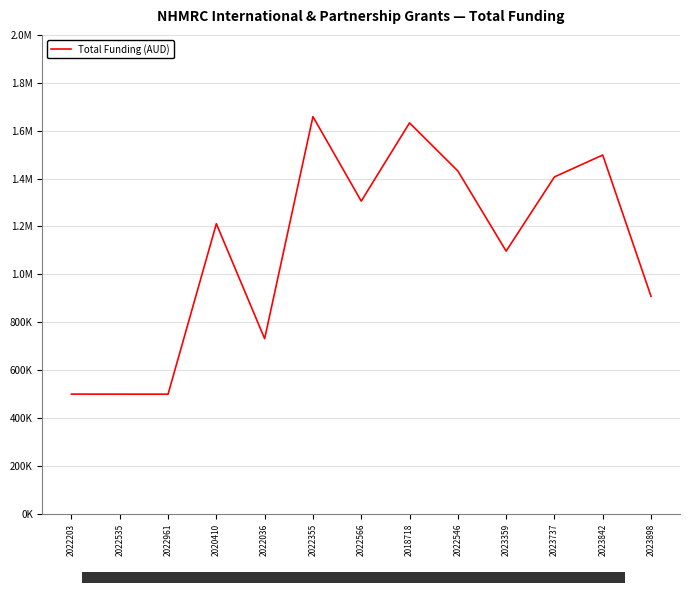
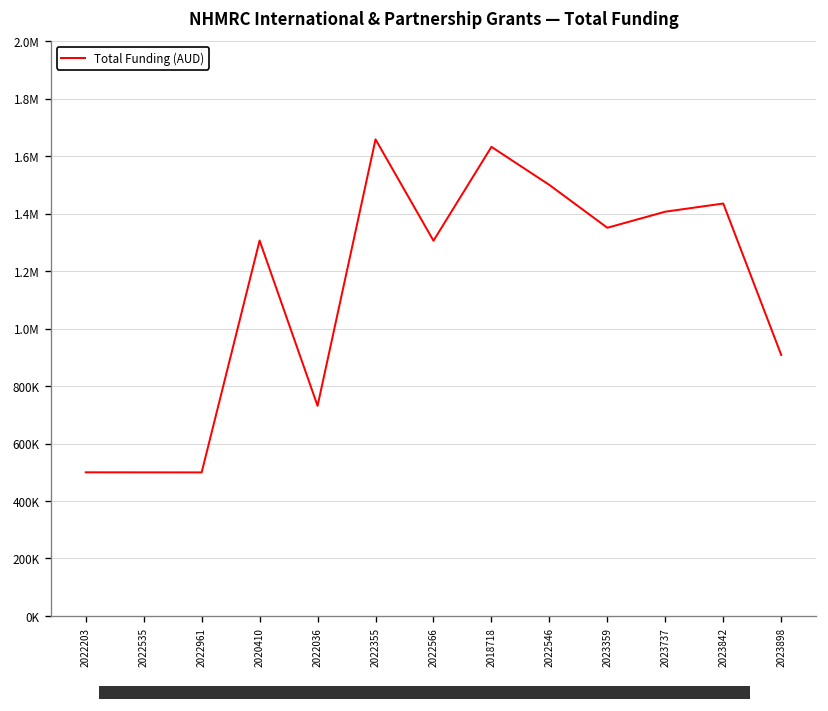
2020410: 1210000 -> 1310000
2022546: 1430000 -> 1500000
2023359: 1100000 -> 1350000
2023842: 1500000 -> 1440000
